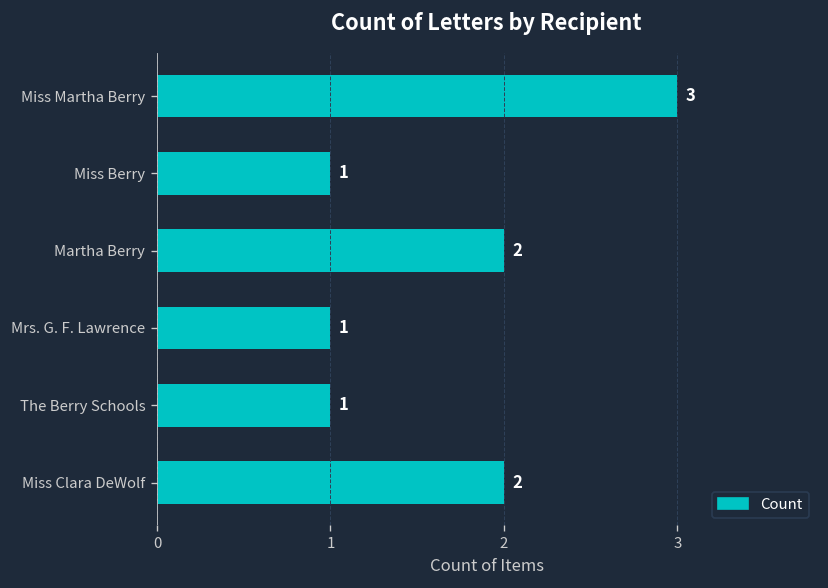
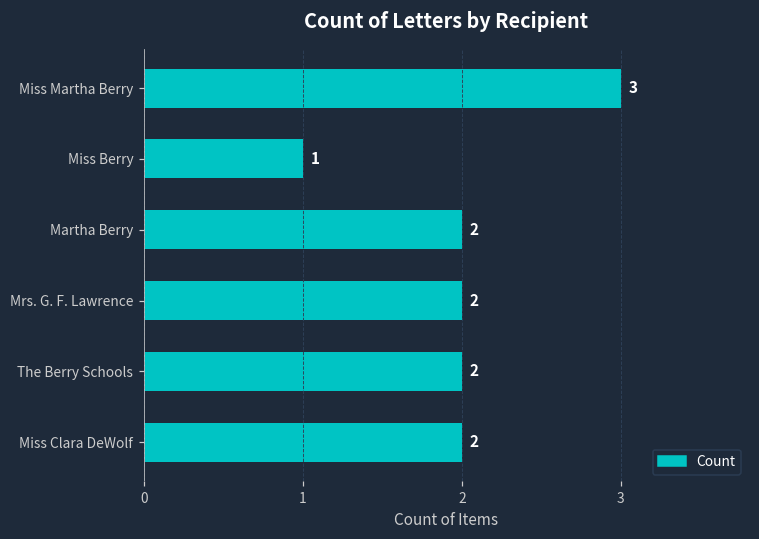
Mrs. G. F. Lawrence: 1 -> 2
The Berry Schools: 1 -> 2
